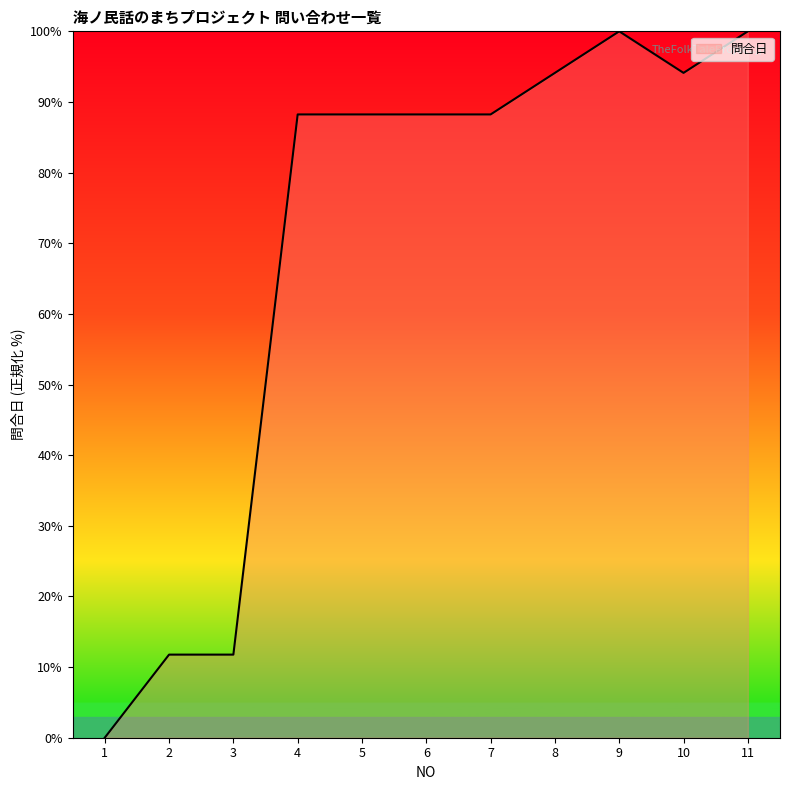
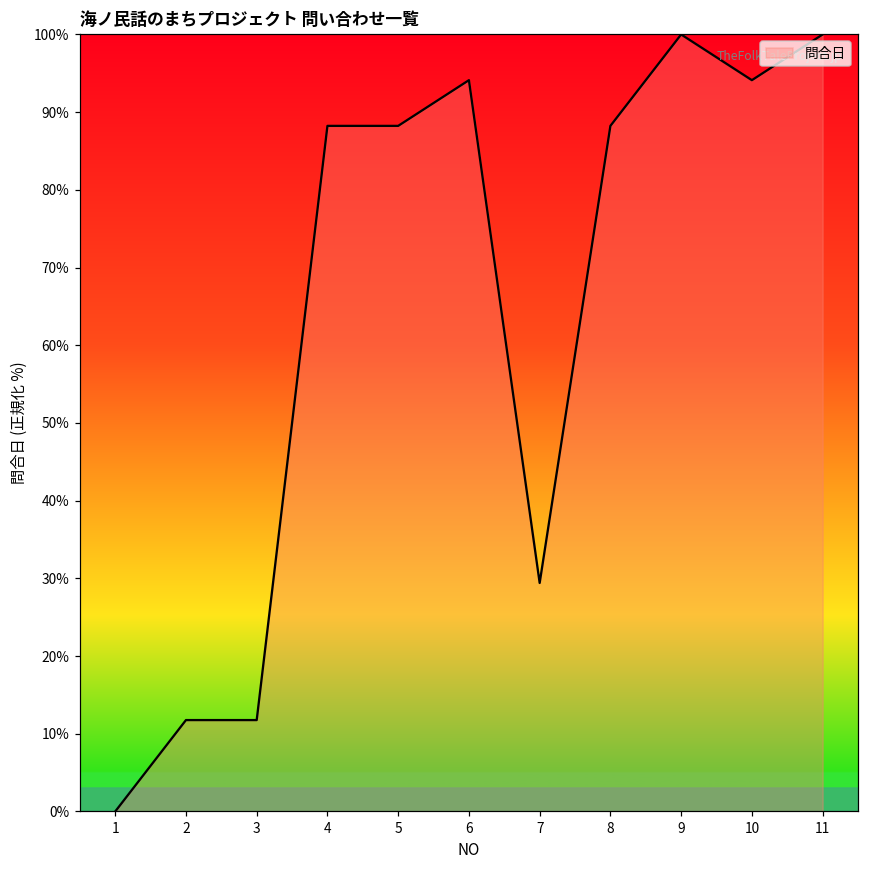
6: 88% -> 94%
7: 88% -> 29%
8: 94% -> 88%
